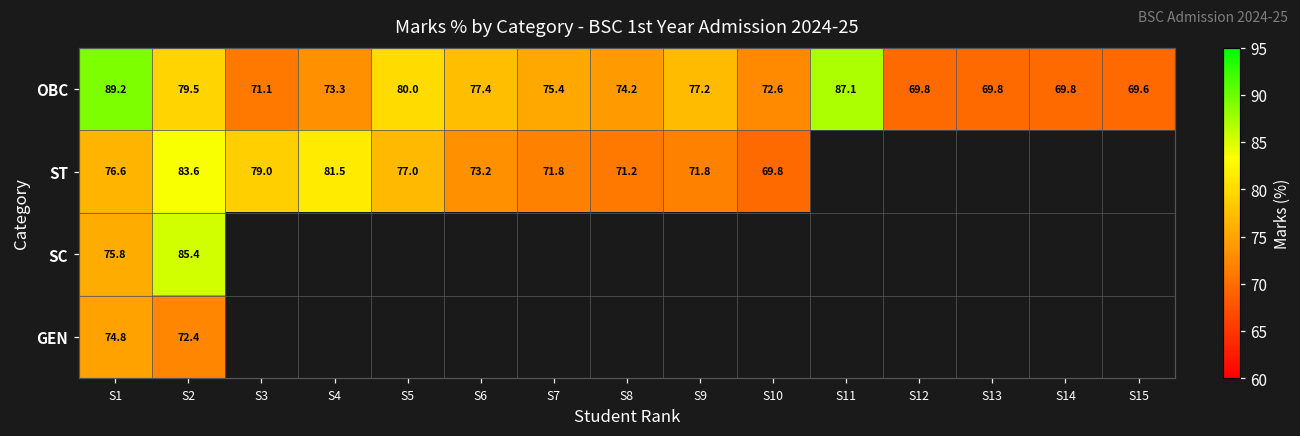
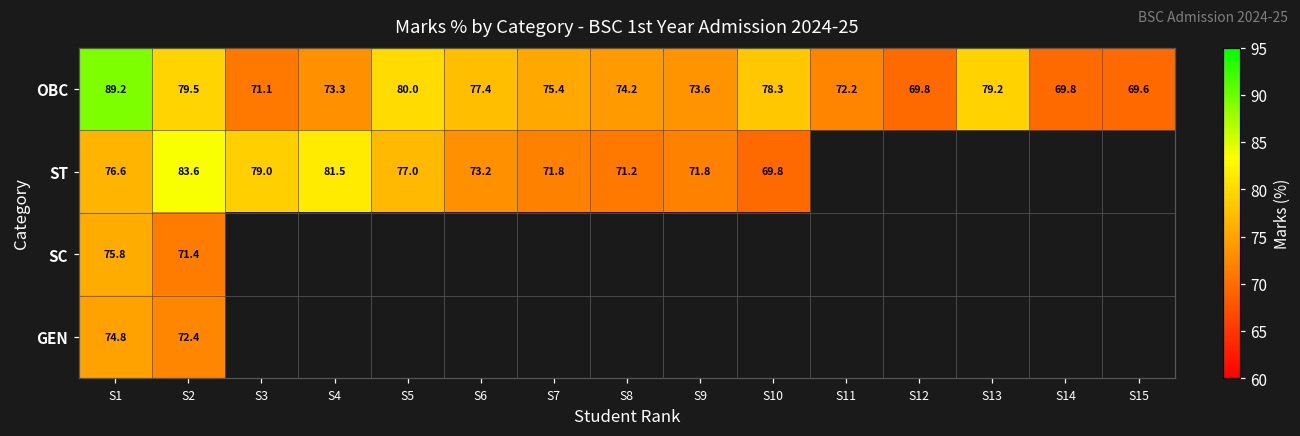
OBC, S9: 77.2 -> 73.6
OBC, S10: 72.6 -> 78.3
OBC, S11: 87.1 -> 72.2
OBC, S13: 69.8 -> 79.2
SC, S2: 85.4 -> 71.4
